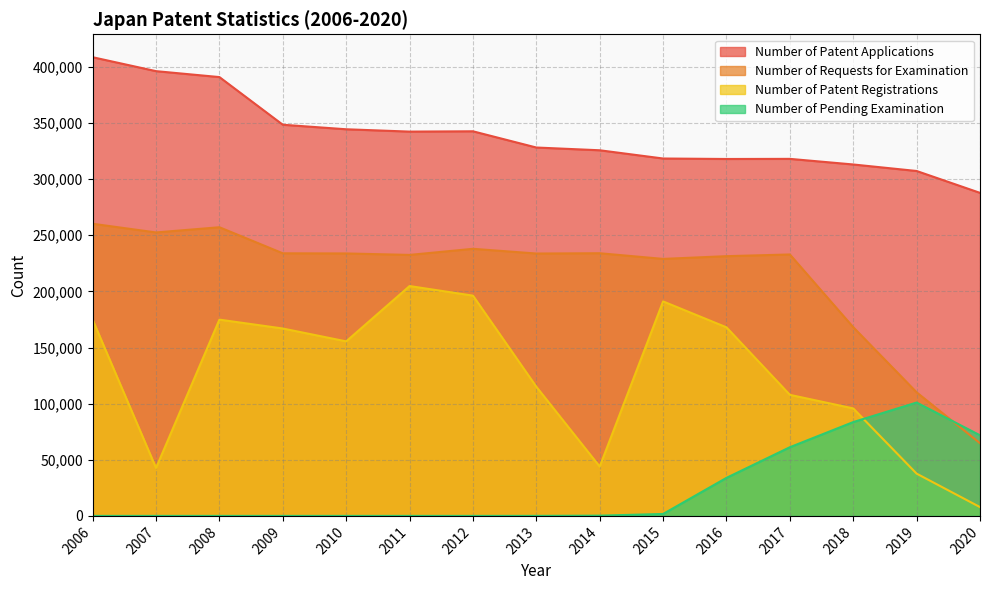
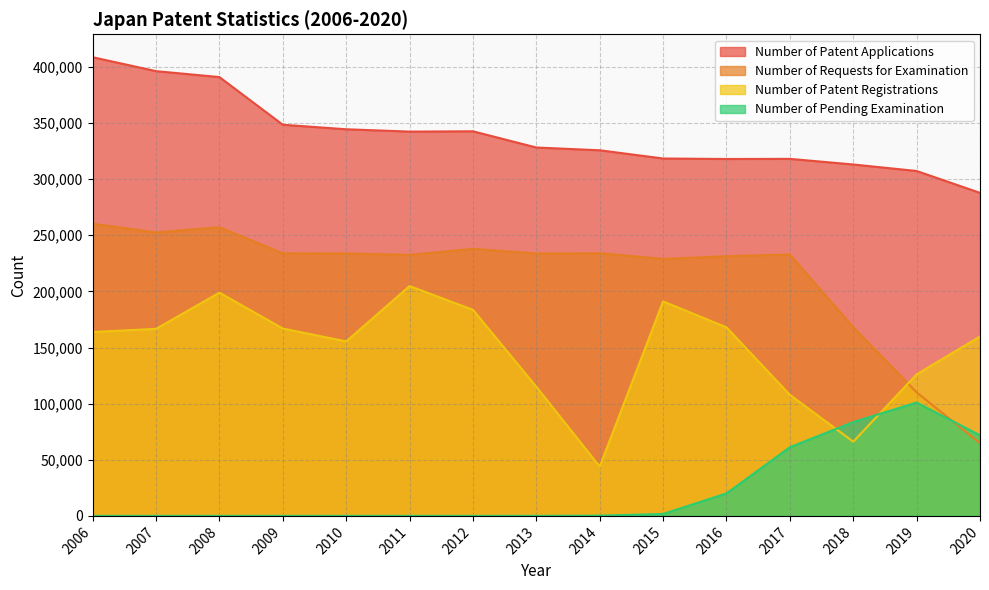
Number of Patent Registrations, 2006: 175,000 -> 164,000
Number of Patent Registrations, 2007: 43,000 -> 167,000
Number of Patent Registrations, 2008: 175,000 -> 199,000
Number of Patent Registrations, 2012: 196,000 -> 184,000
Number of Pending Examination, 2016: 34,000 -> 20,000
Number of Patent Registrations, 2018: 96,000 -> 66,000
Number of Patent Registrations, 2019: 38,000 -> 126,000
Number of Patent Registrations, 2020: 8,000 -> 160,000
